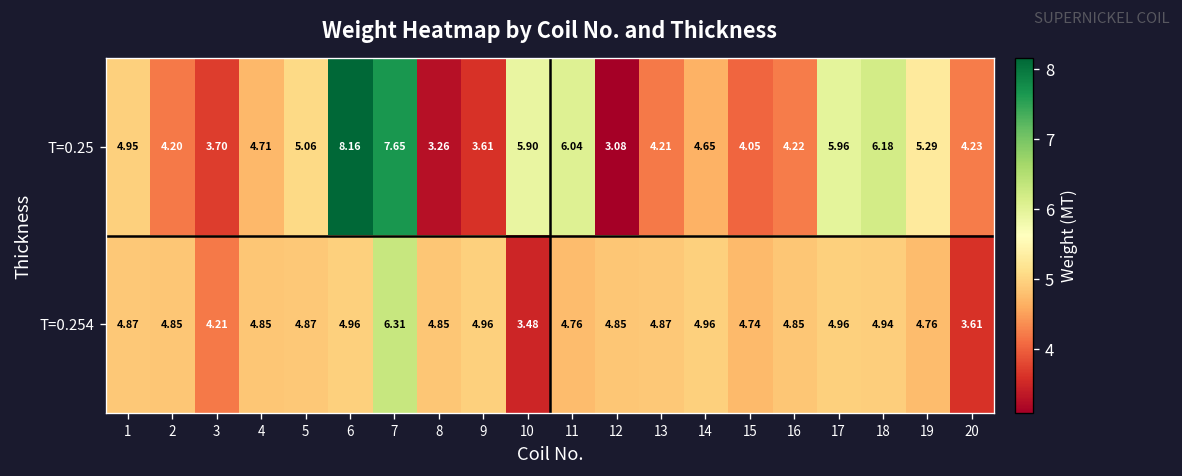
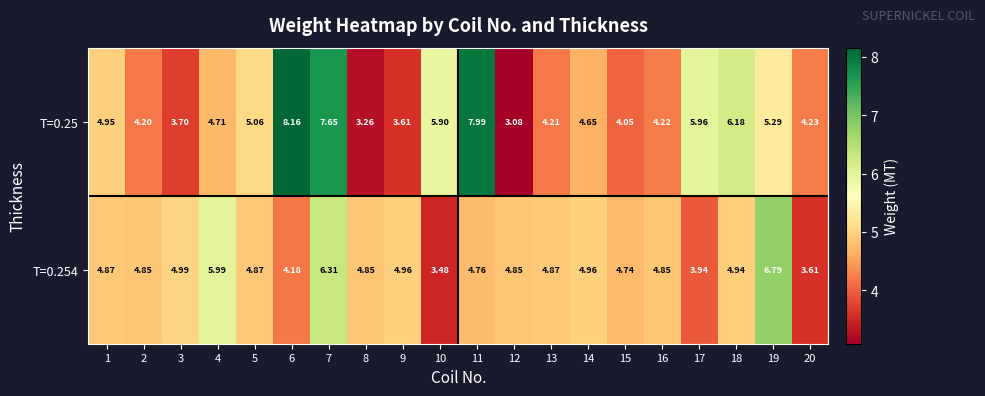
T=0.25, 11: 6.04 -> 7.99
T=0.254, 3: 4.21 -> 4.99
T=0.254, 4: 4.85 -> 5.99
T=0.254, 6: 4.96 -> 4.18
T=0.254, 17: 4.96 -> 3.94
T=0.254, 19: 4.76 -> 6.79
